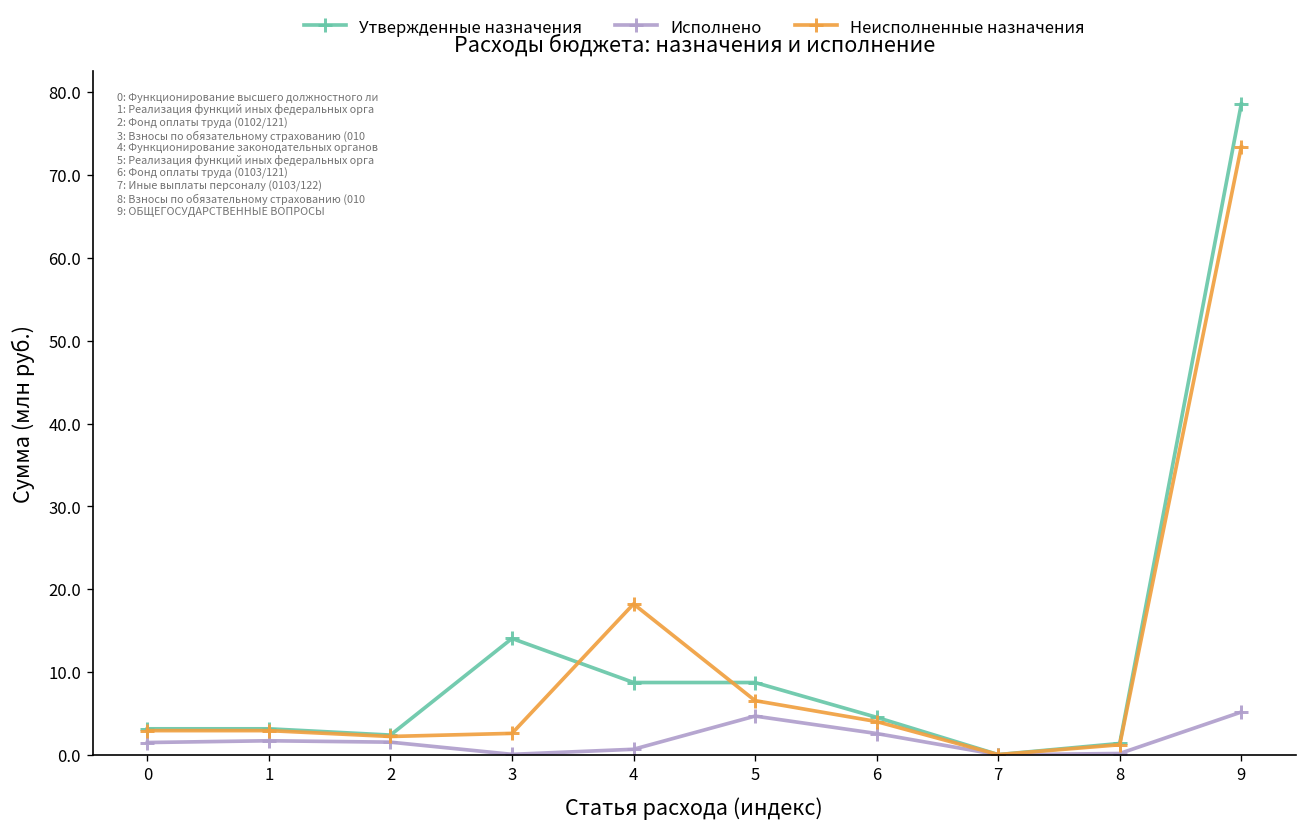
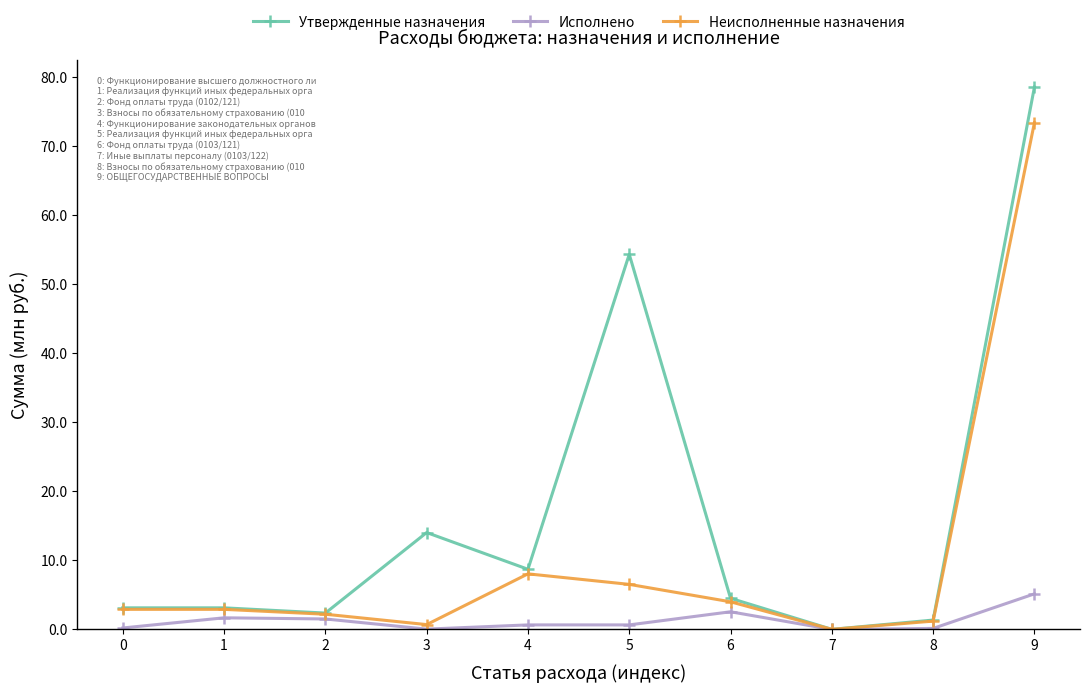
Исполнено, 0: 1 -> 0
Неисполненные назначения, 3: 3 -> 1
Неисполненные назначения, 4: 18 -> 8
Утвержденные назначения, 5: 9 -> 54
Исполнено, 5: 5 -> 1
